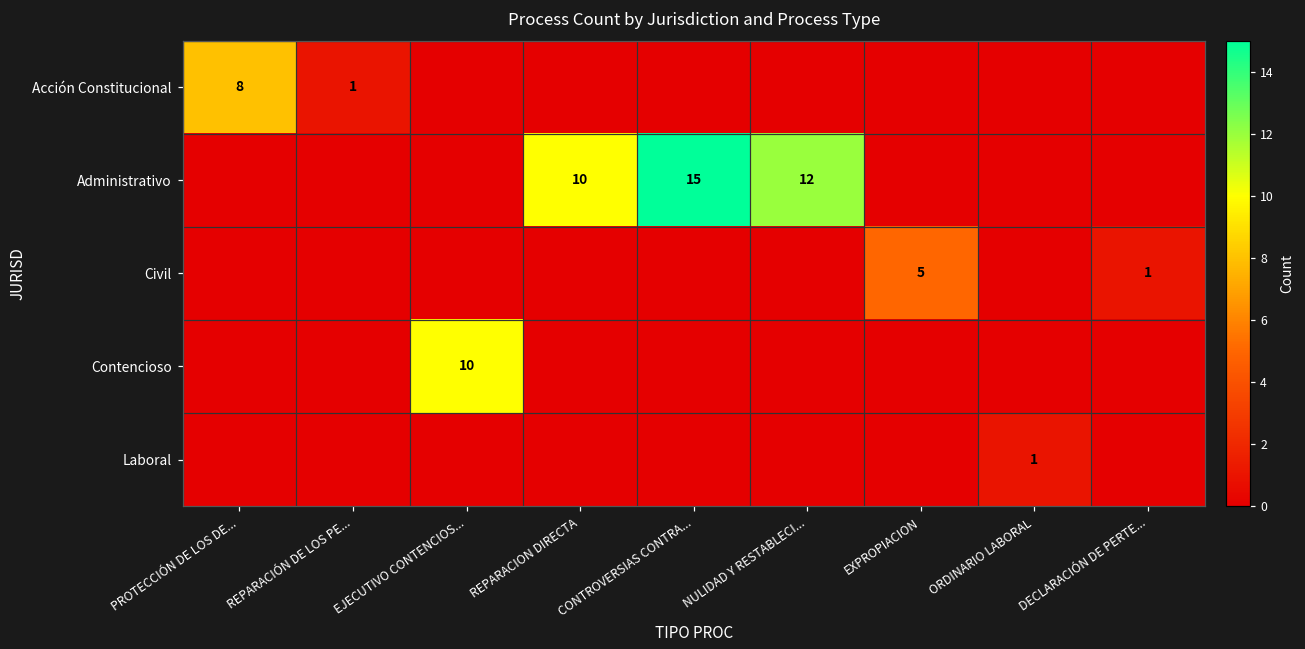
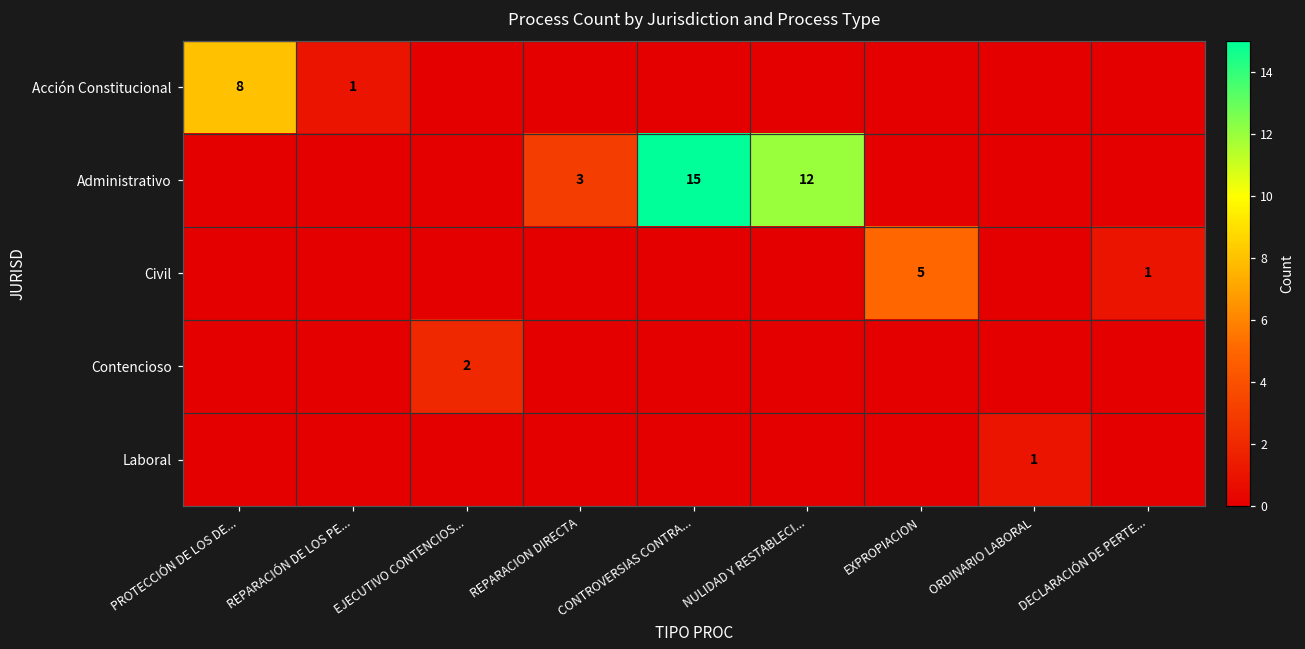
Administrativo, REPARACION DIRECTA: 10 -> 3
Contencioso, EJECUTIVO CONTENCIOS...: 10 -> 2
